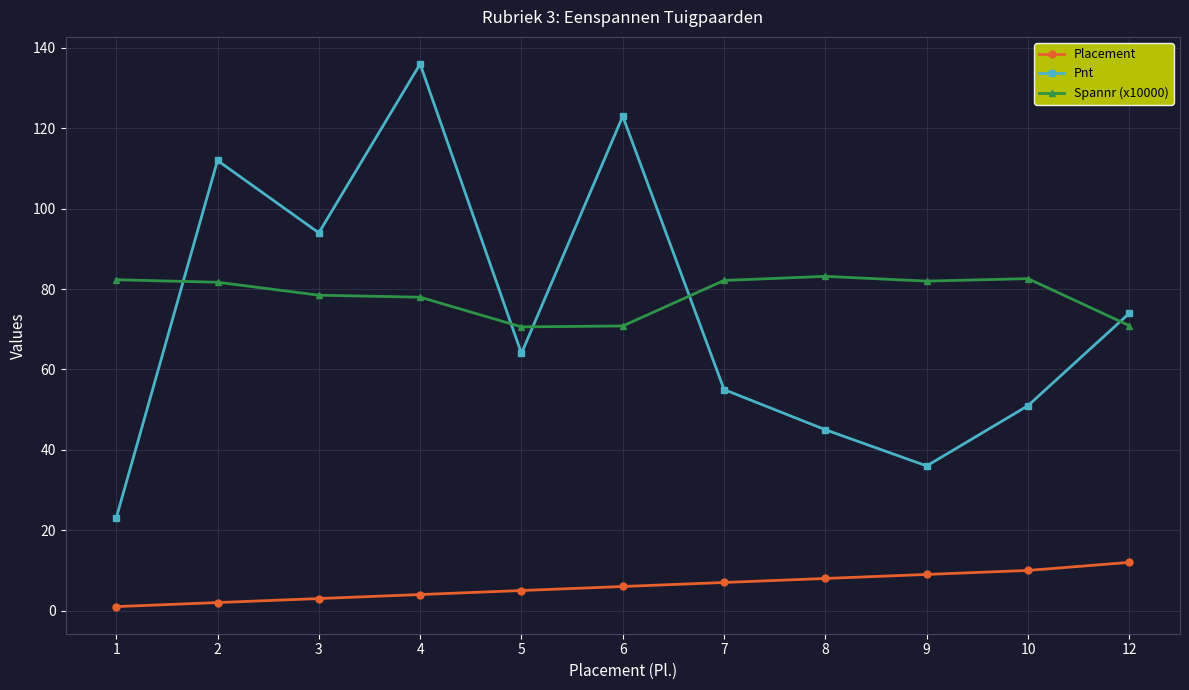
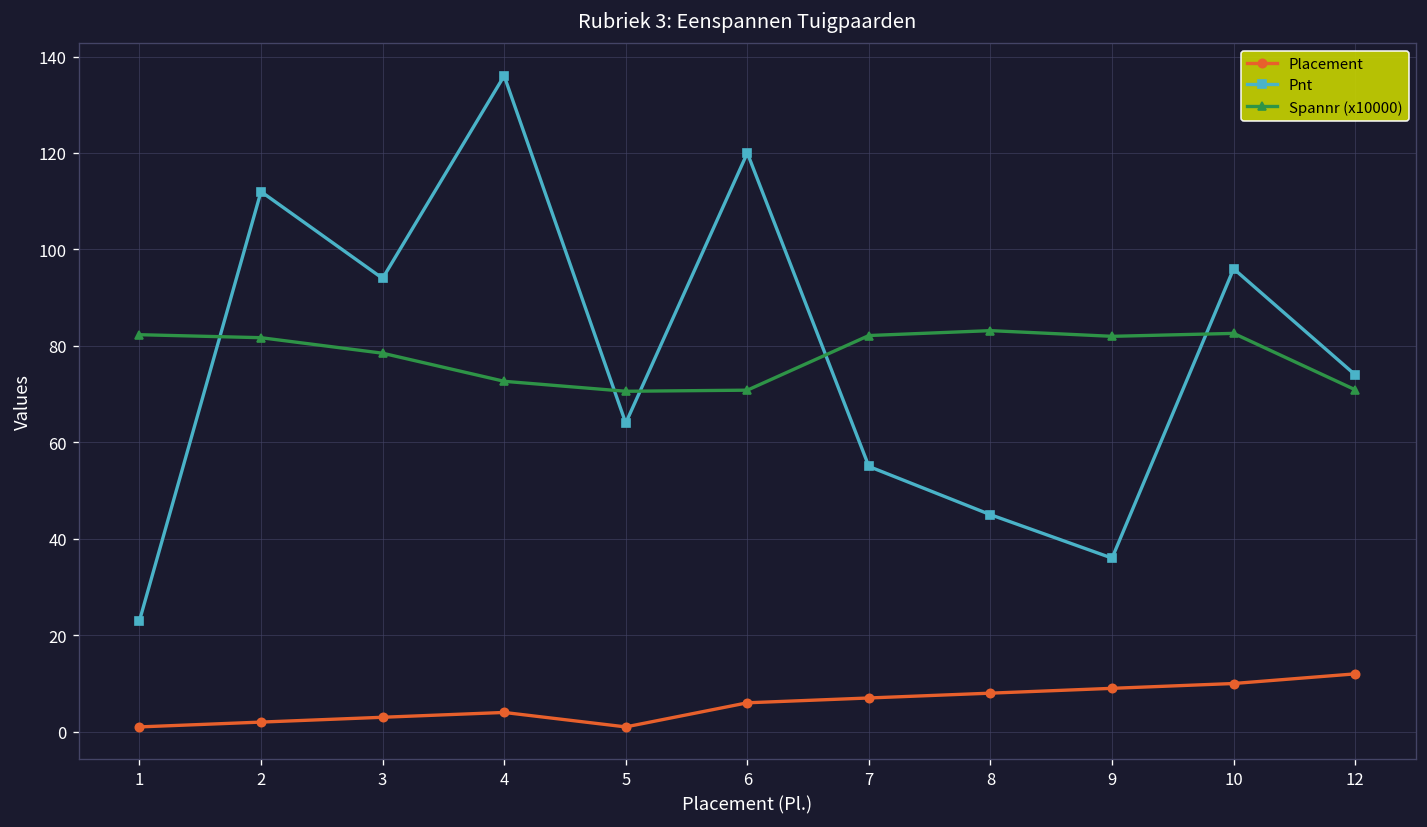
Spannr (x10000), 4: 78 -> 73
Placement, 5: 5 -> 1
Pnt, 6: 123 -> 120
Pnt, 10: 51 -> 96
